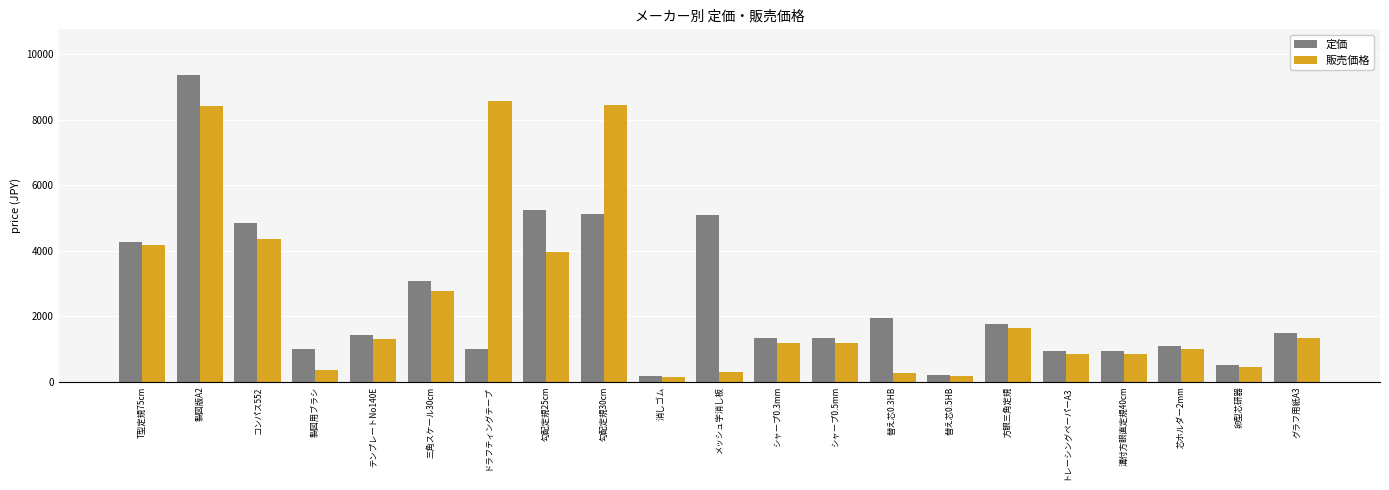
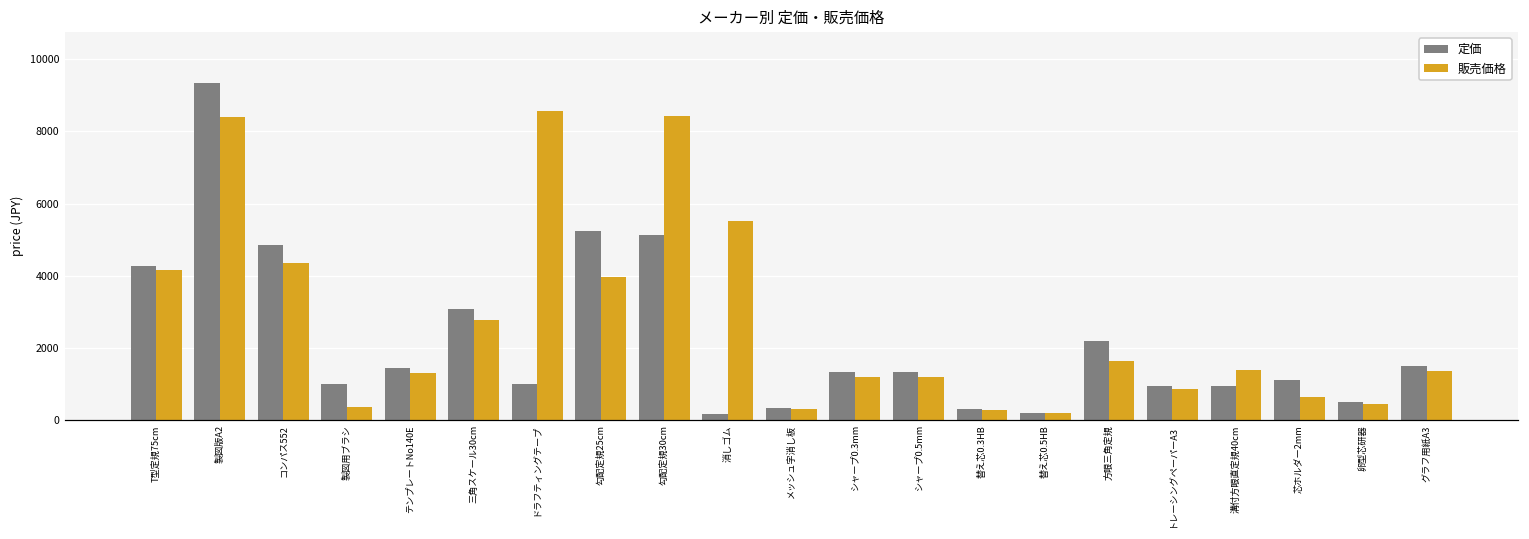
販売価格, 消しゴム: 100 -> 5500
定価, メッシュ字消し板: 5100 -> 300
定価, 替え芯0.3HB: 2000 -> 300
定価, 方眼三角定規: 1700 -> 2200
販売価格, 溝付方眼直定規40cm: 800 -> 1400
販売価格, 芯ホルダー2mm: 1000 -> 600
